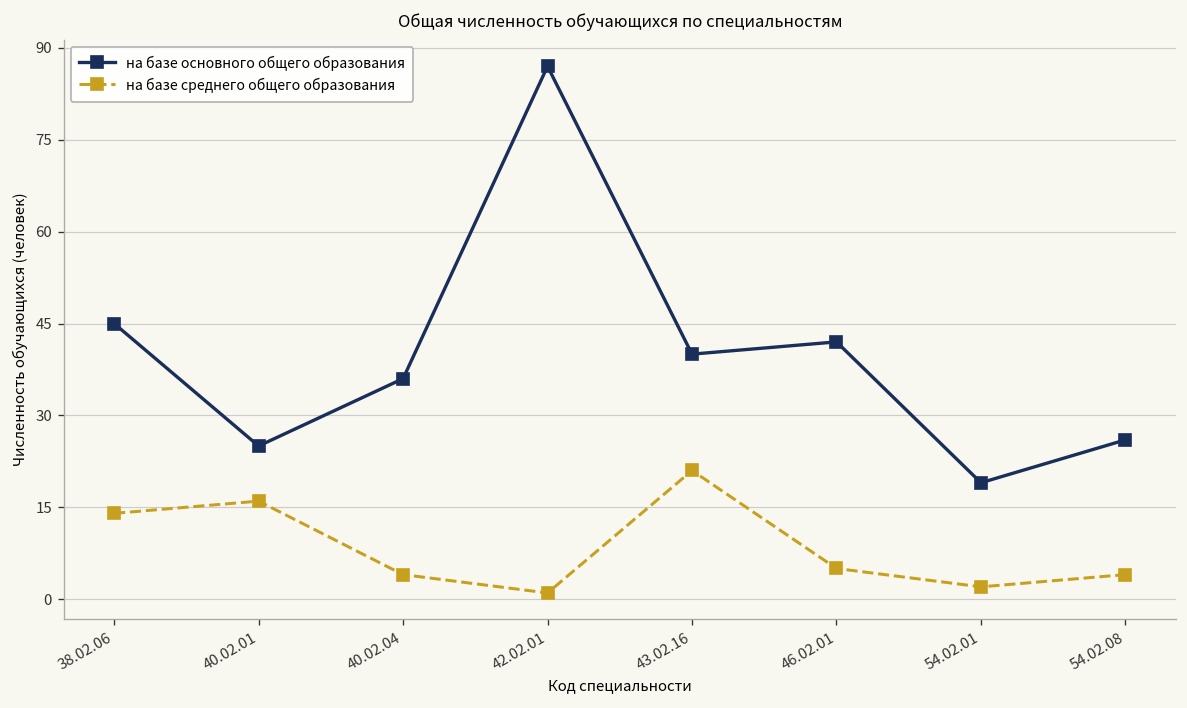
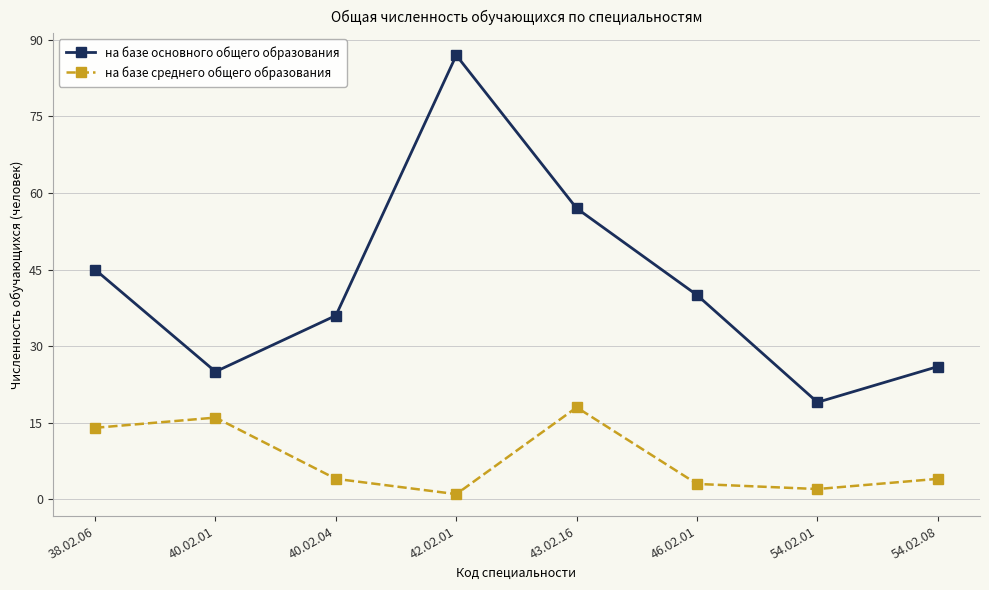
на базе основного общего образования, 43.02.16: 40 -> 57
на базе среднего общего образования, 43.02.16: 21 -> 18
на базе основного общего образования, 46.02.01: 42 -> 40
на базе среднего общего образования, 46.02.01: 5 -> 3
